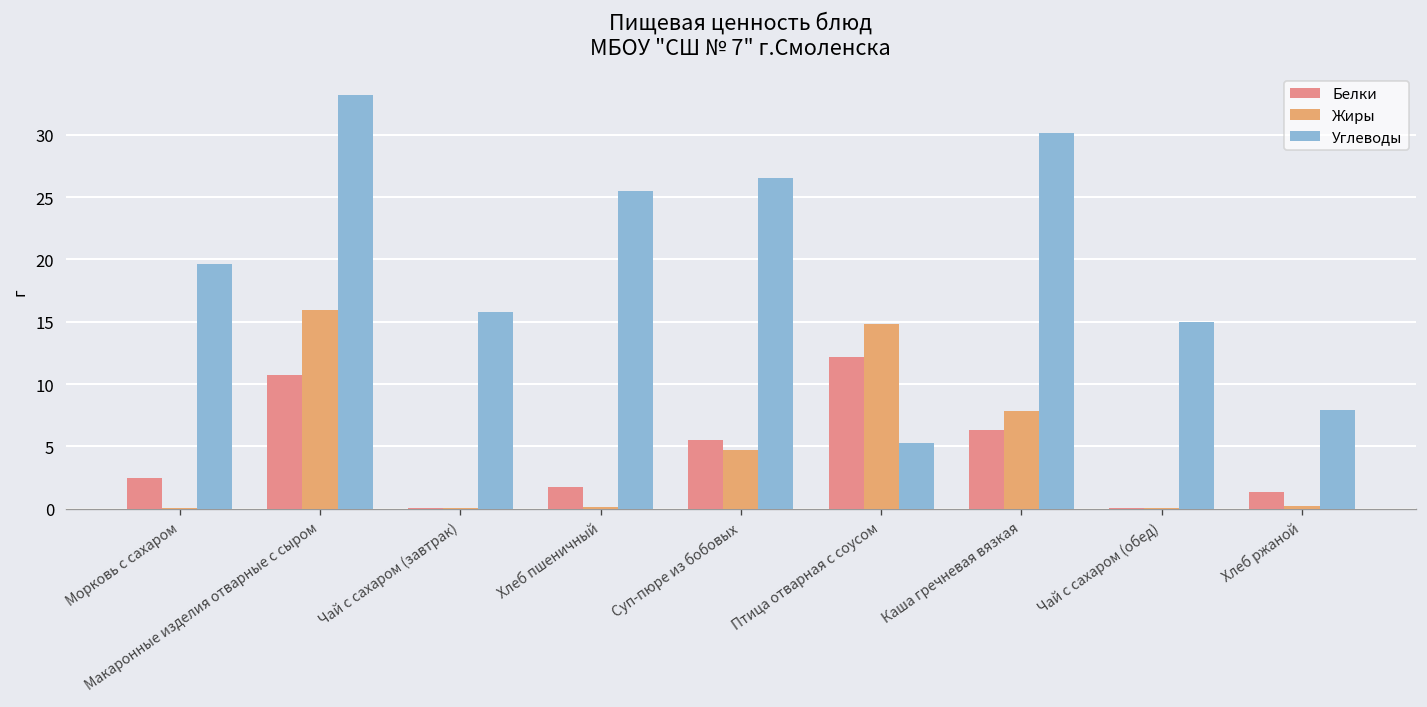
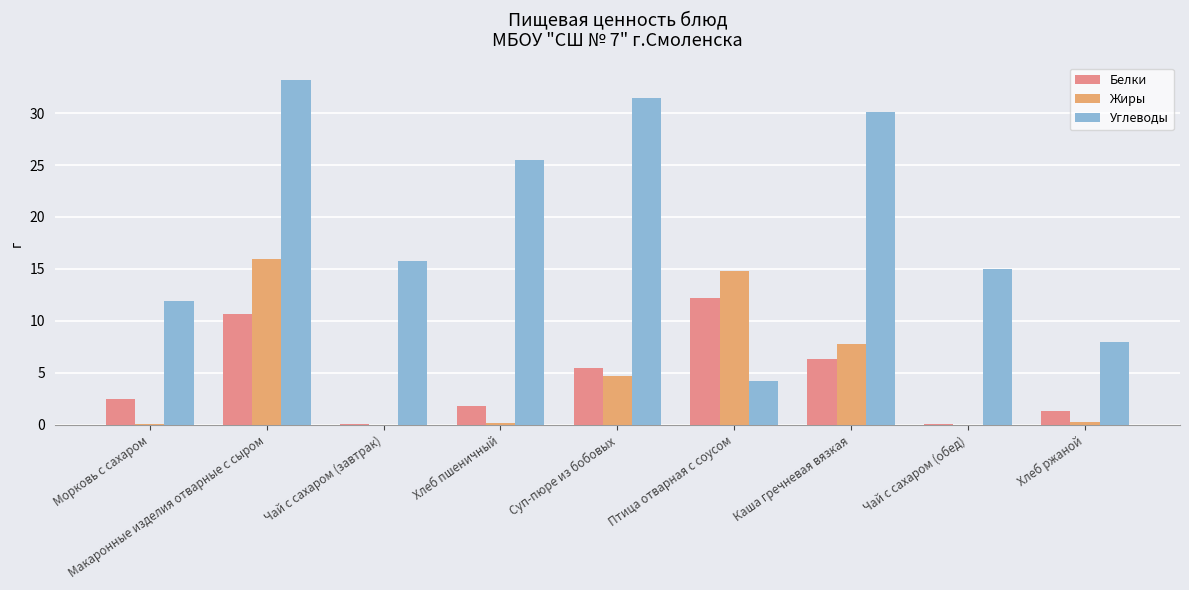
Углеводы, Морковь с сахаром: 19.6 -> 11.9
Углеводы, Суп-пюре из бобовых: 26.5 -> 31.5
Углеводы, Птица отварная с соусом: 5.3 -> 4.2
